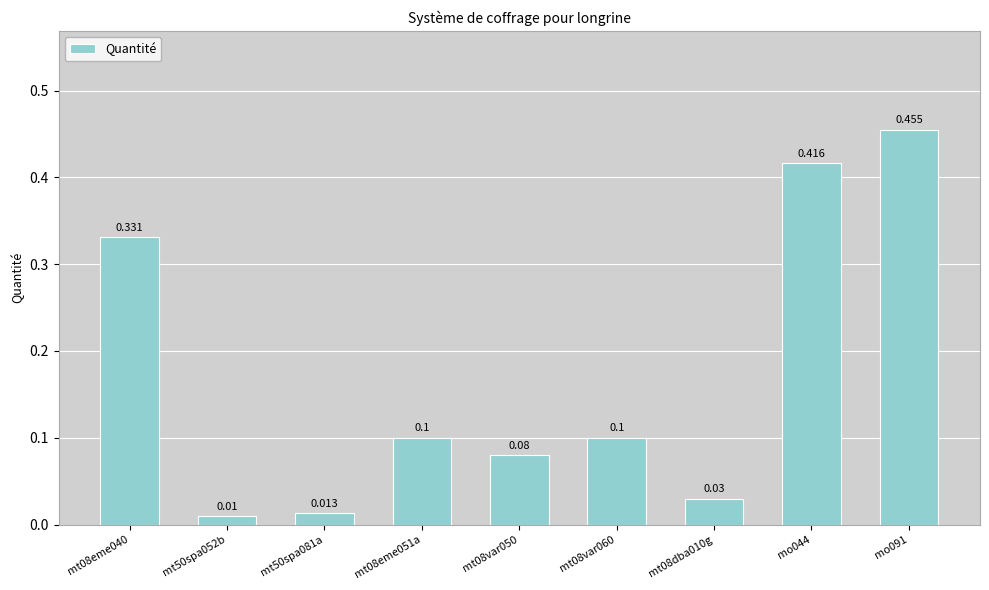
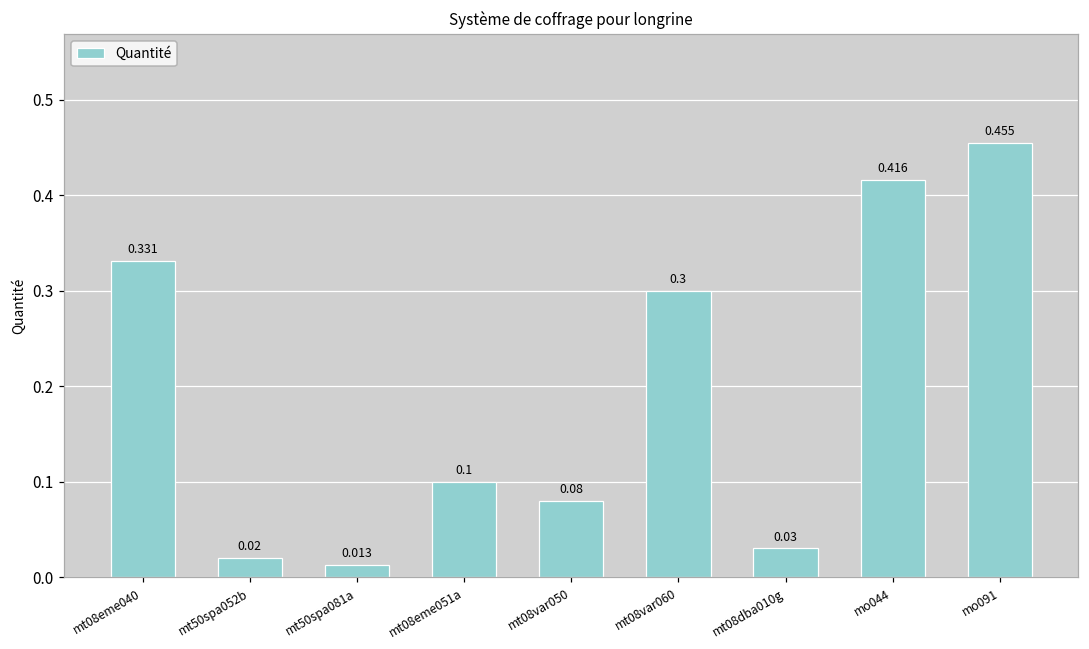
mt50spa052b: 0.01 -> 0.02
mt08var060: 0.1 -> 0.3
